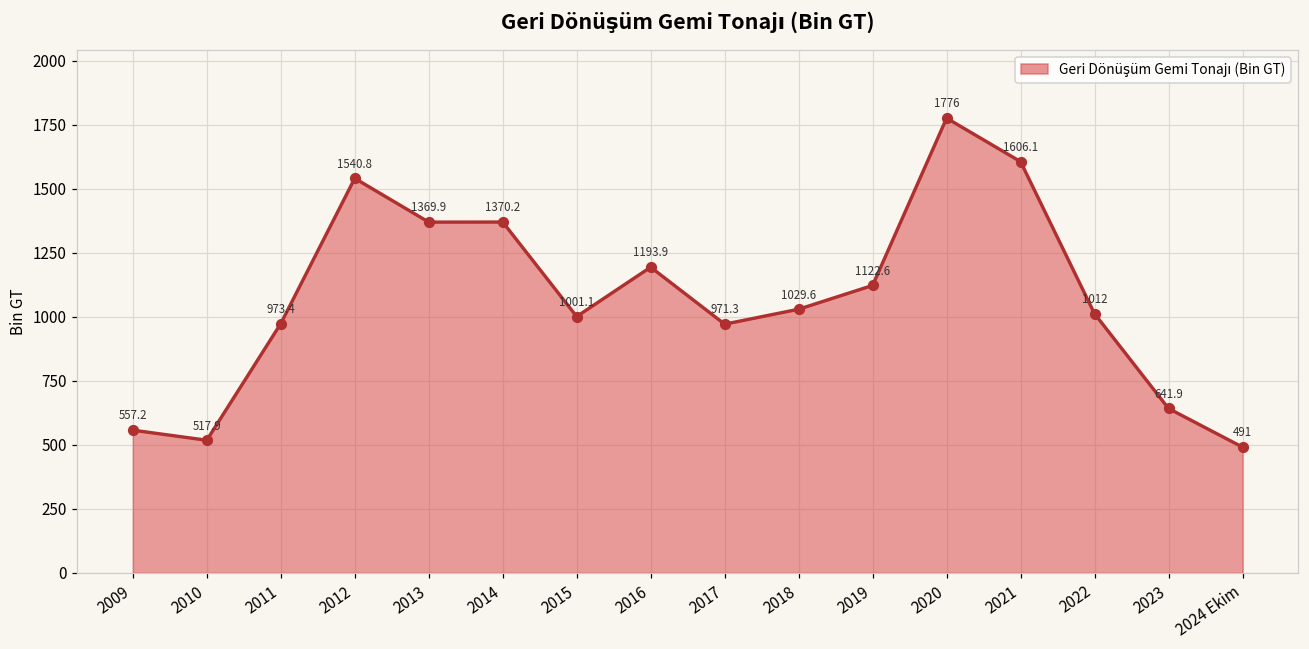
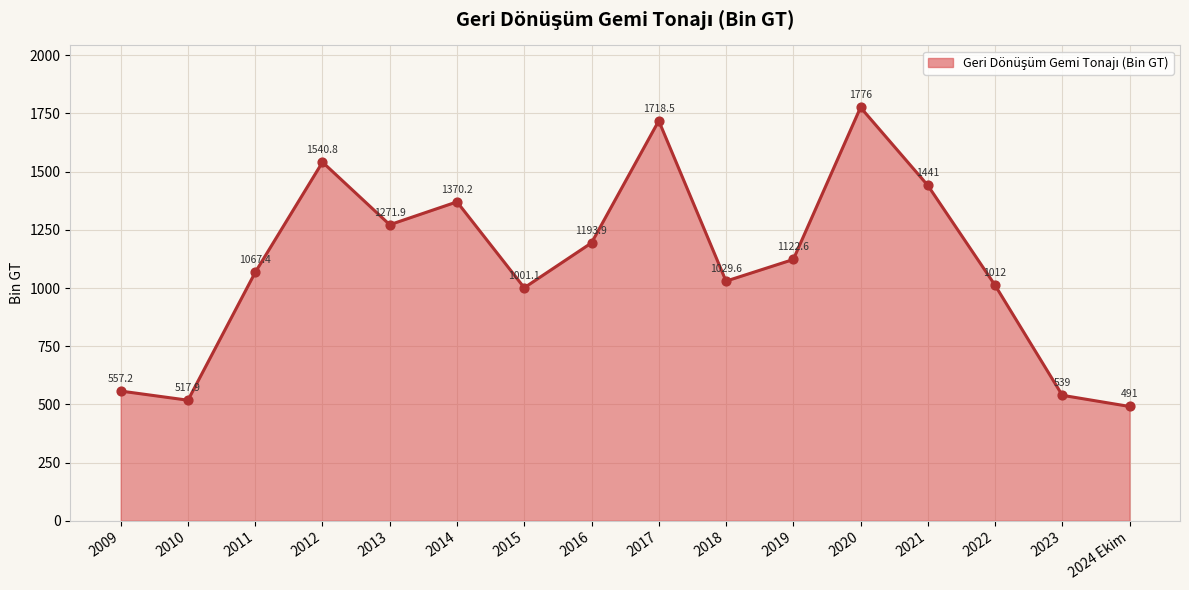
2011: 973.4 -> 1067.4
2013: 1369.9 -> 1271.9
2017: 971.3 -> 1718.5
2021: 1606.1 -> 1441
2023: 641.9 -> 539
